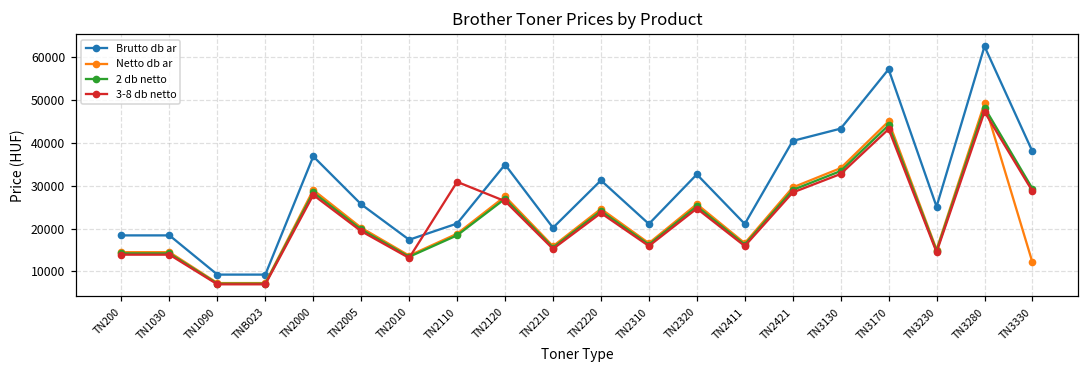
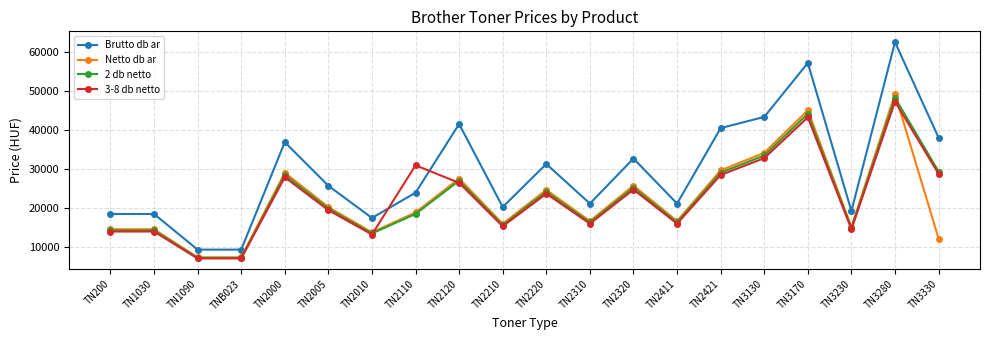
Brutto db ar, TN2110: 21000 -> 24000
Brutto db ar, TN2120: 35000 -> 41000
Brutto db ar, TN3230: 25000 -> 19000
